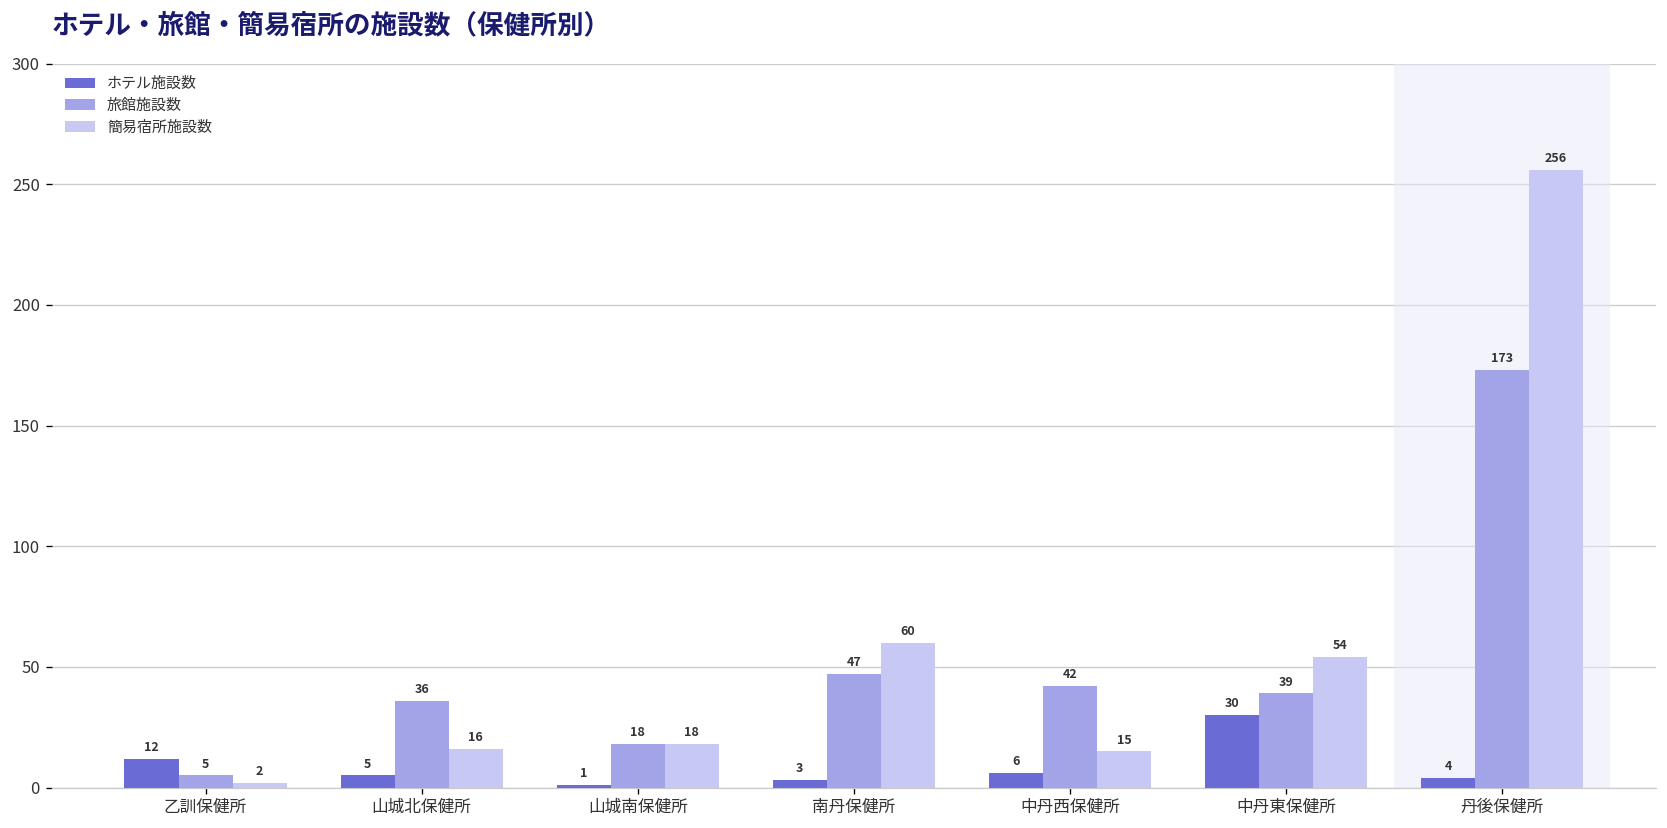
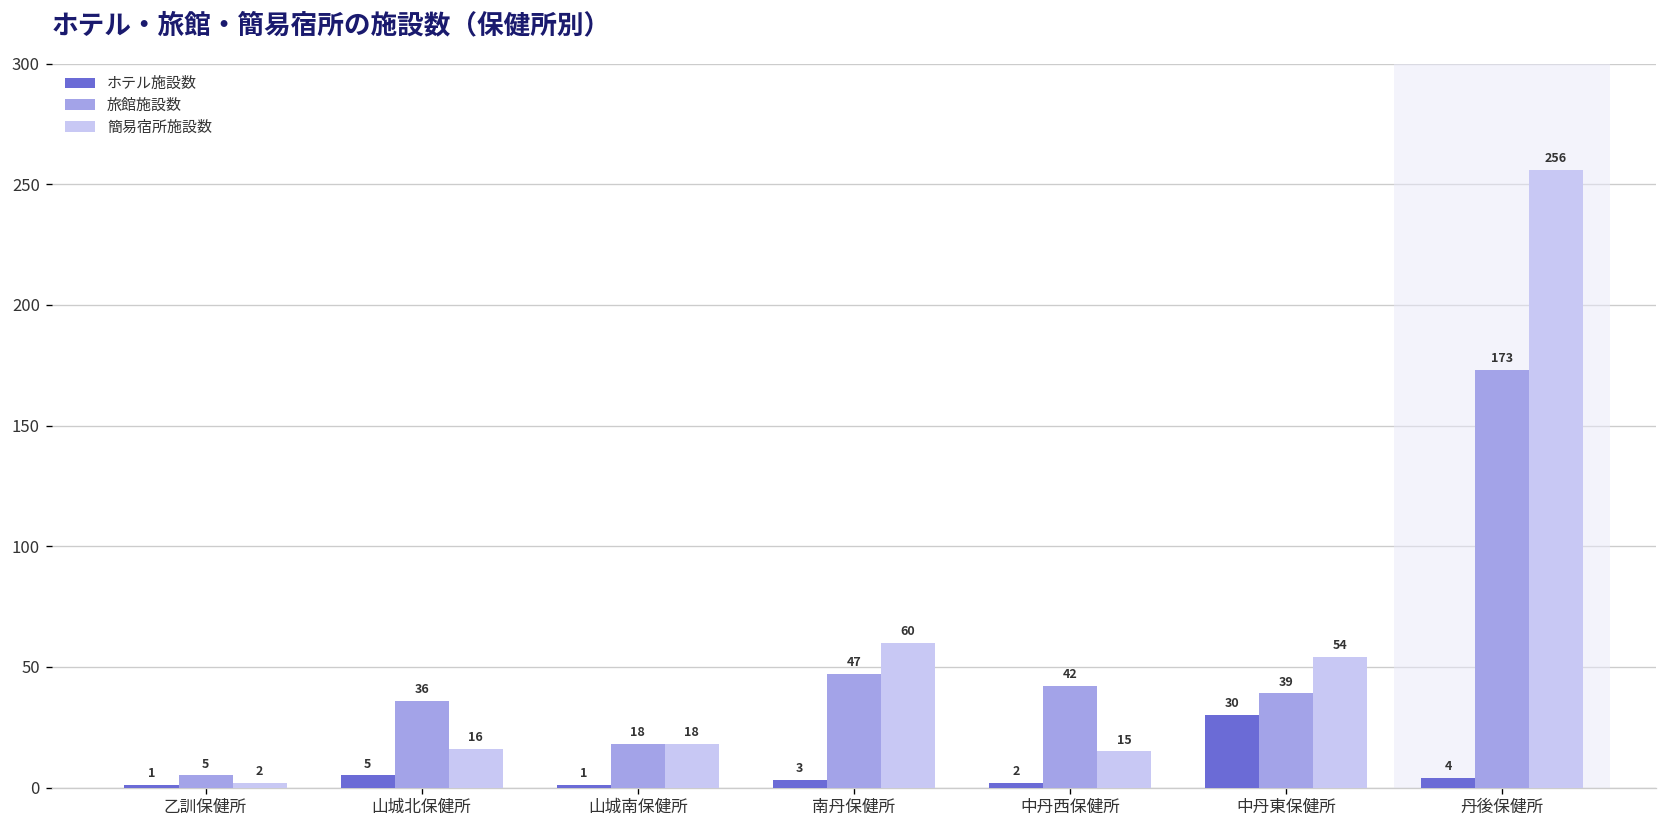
ホテル施設数, 乙訓保健所: 12 -> 1
ホテル施設数, 中丹西保健所: 6 -> 2
